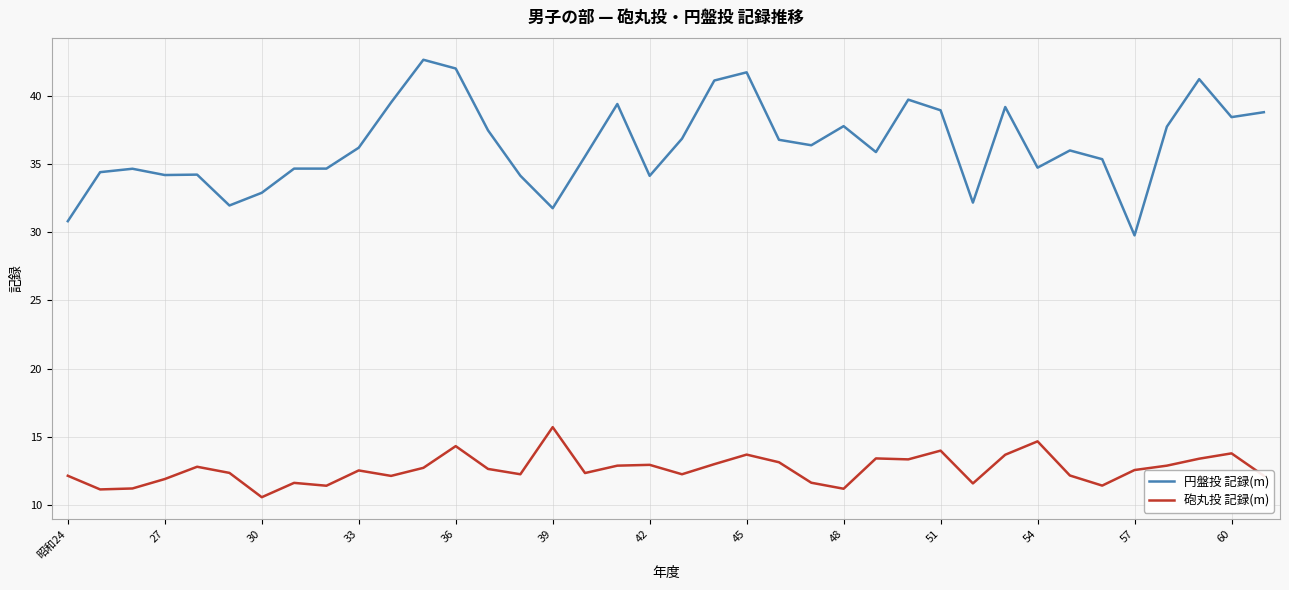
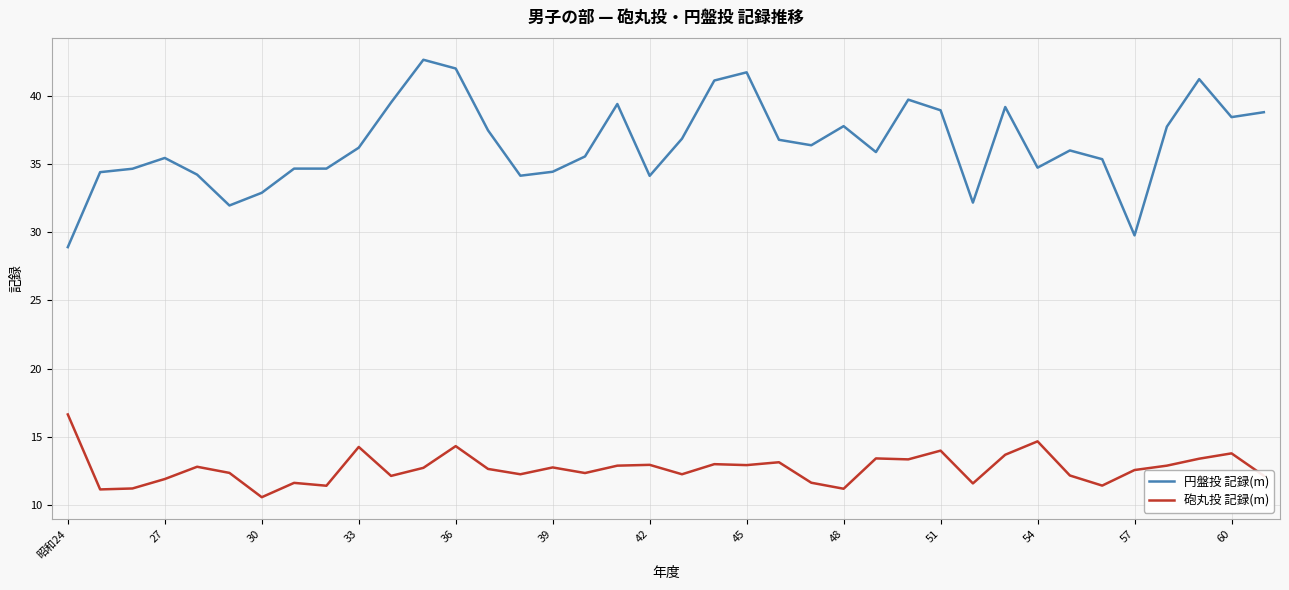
円盤投 記録(m), 昭和24: 30.8 -> 28.9
砲丸投 記録(m), 昭和24: 12.2 -> 16.7
円盤投 記録(m), 27: 34.2 -> 35.4
砲丸投 記録(m), 33: 12.6 -> 14.3
円盤投 記録(m), 39: 31.8 -> 34.4
砲丸投 記録(m), 39: 15.7 -> 12.8
砲丸投 記録(m), 45: 13.7 -> 12.9
